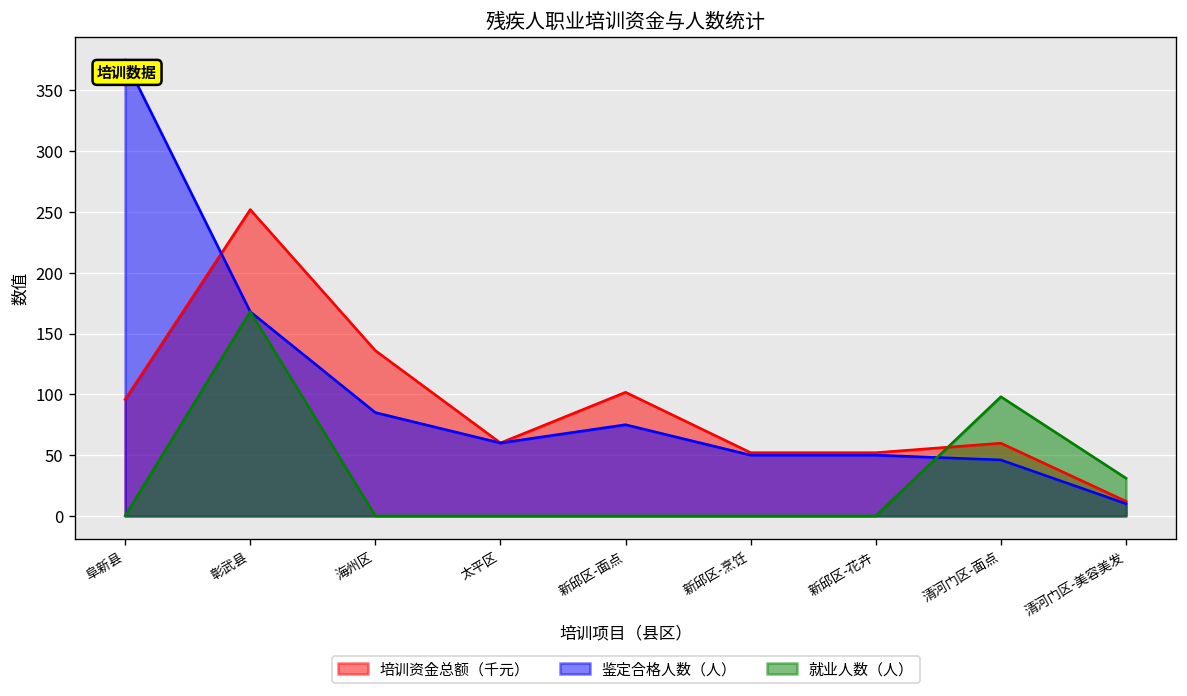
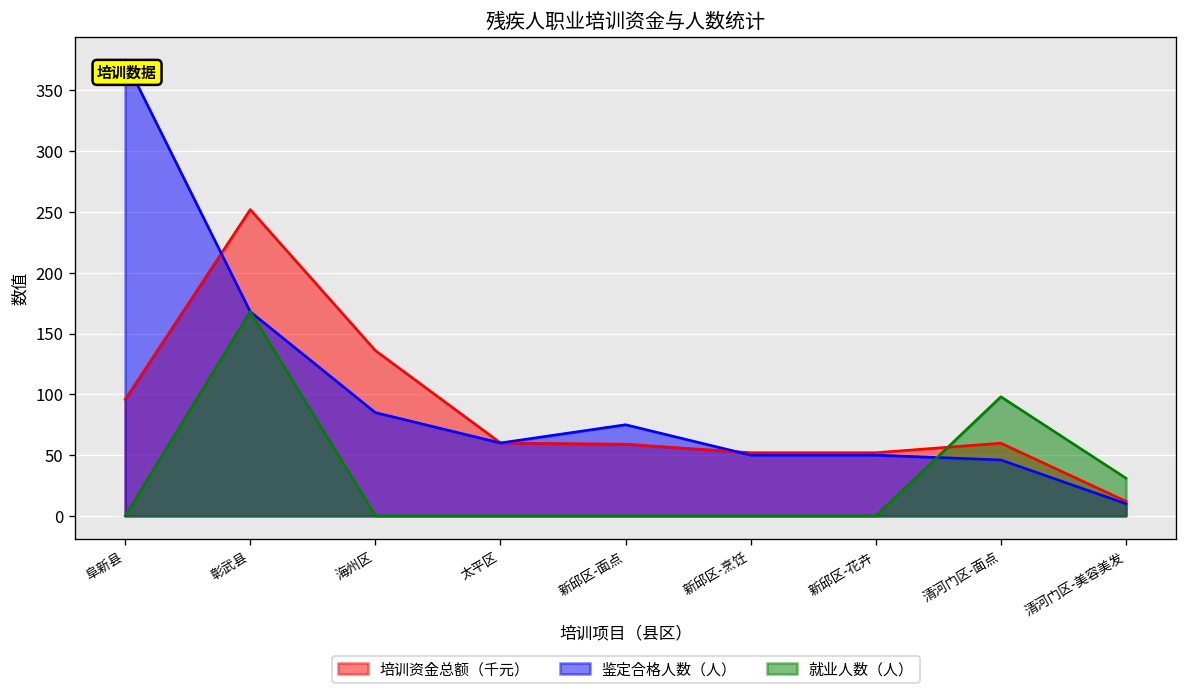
培训资金总额（千元）, 新邱区-面点: 102 -> 59
